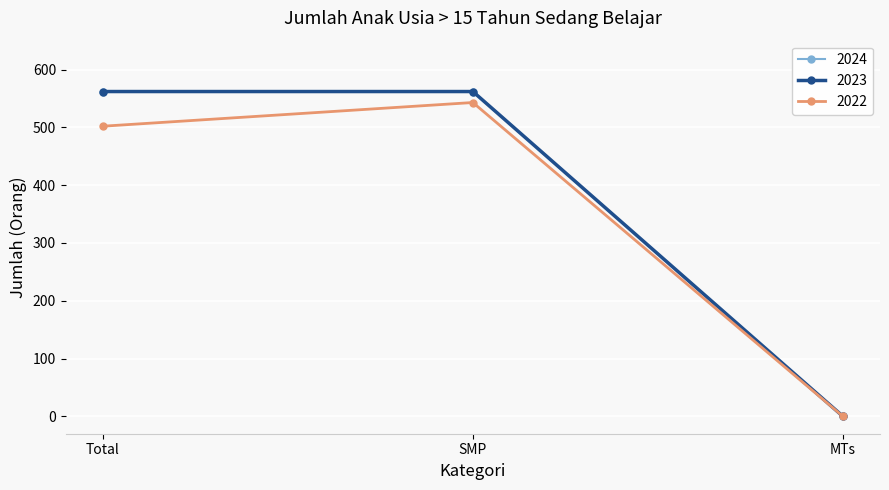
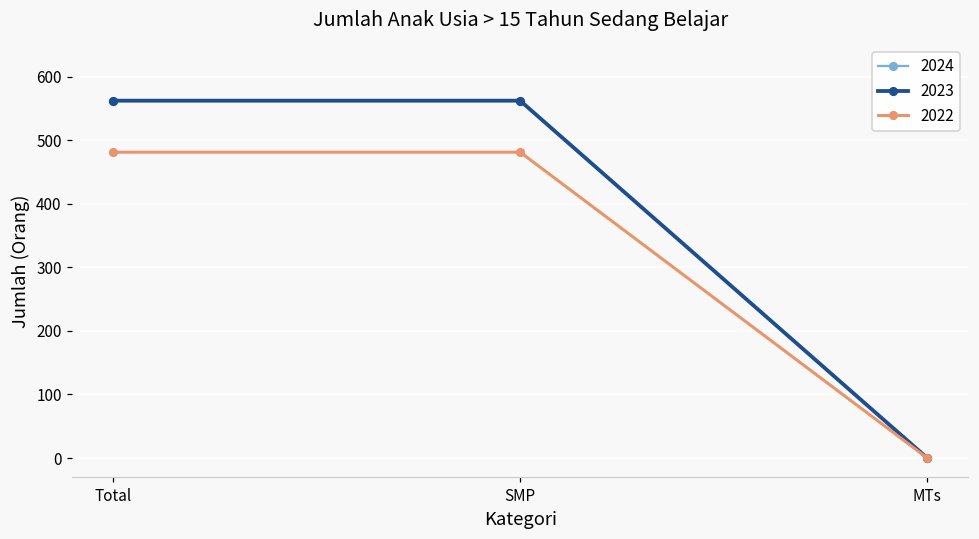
2022, Total: 500 -> 480
2022, SMP: 540 -> 480
